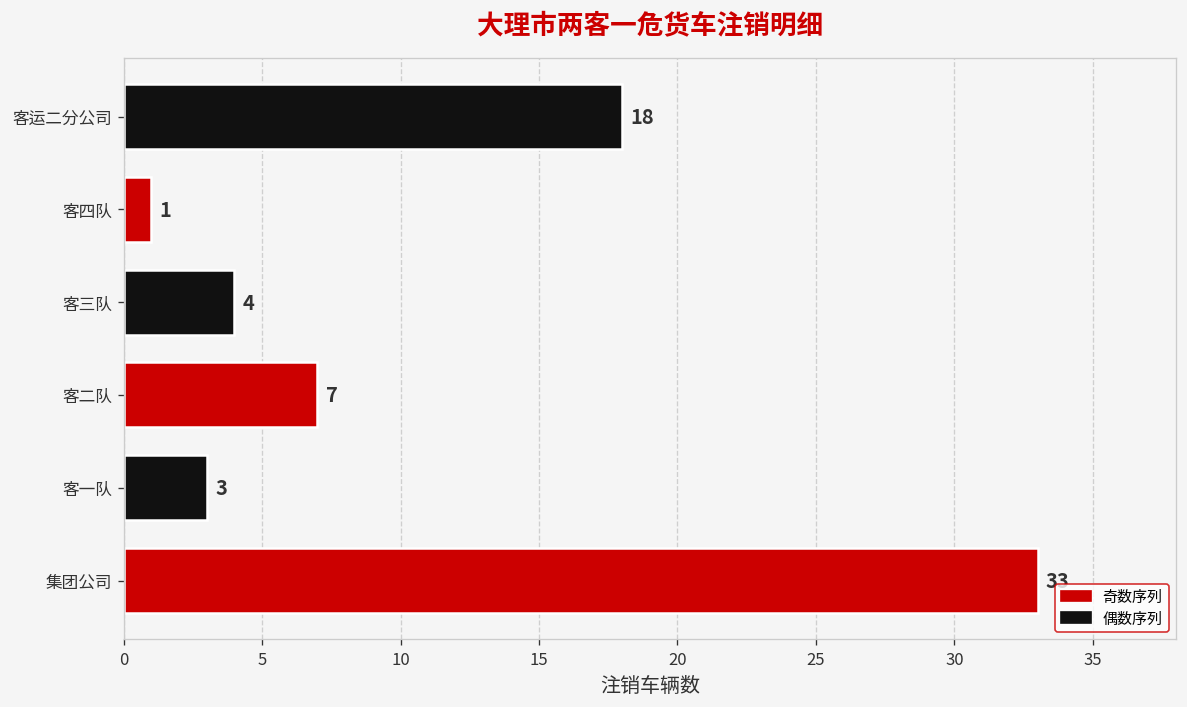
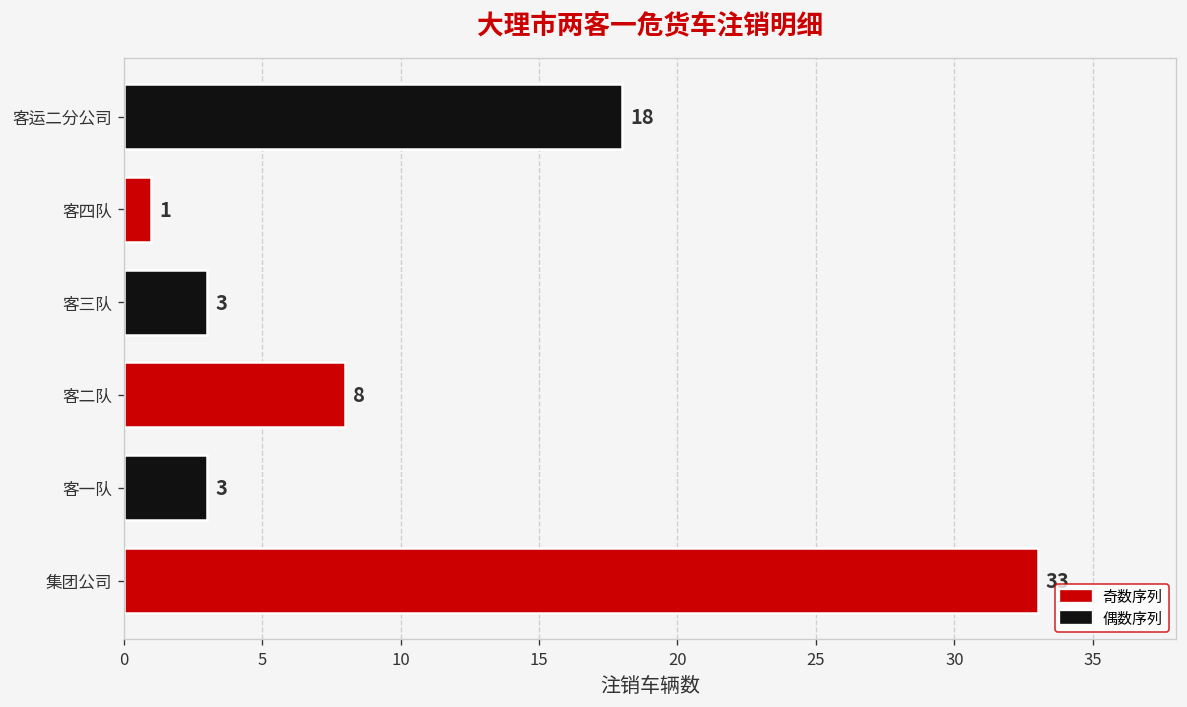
客三队: 4 -> 3
客二队: 7 -> 8
